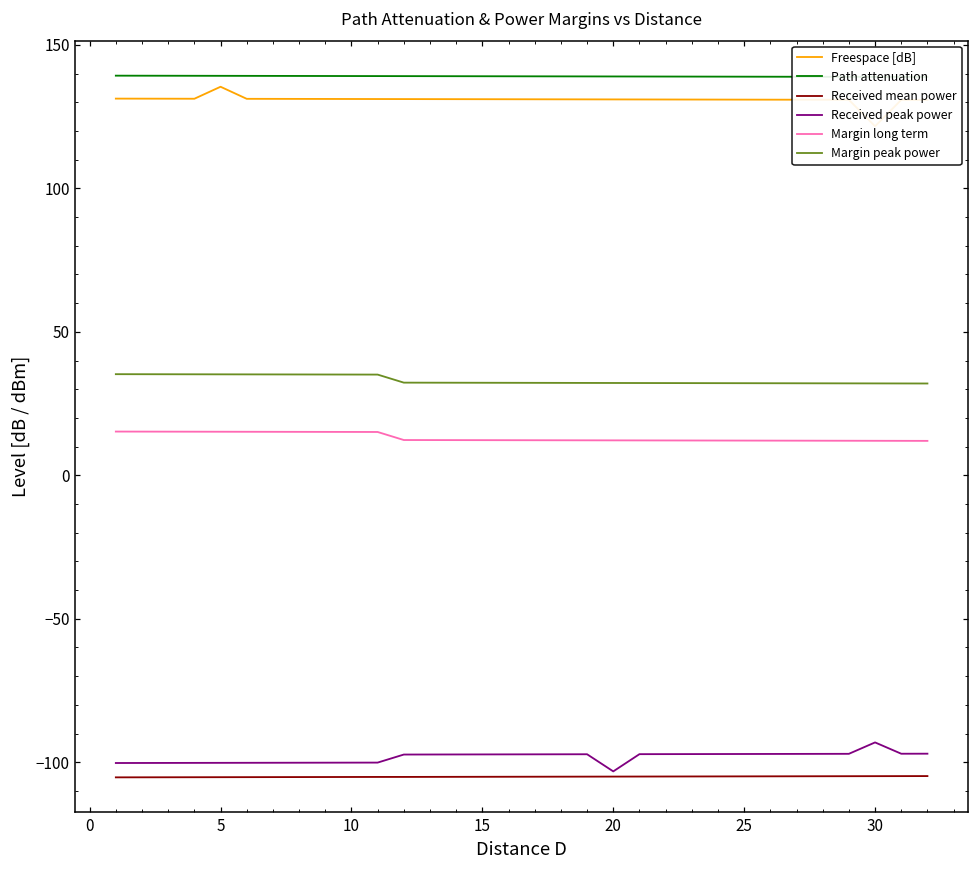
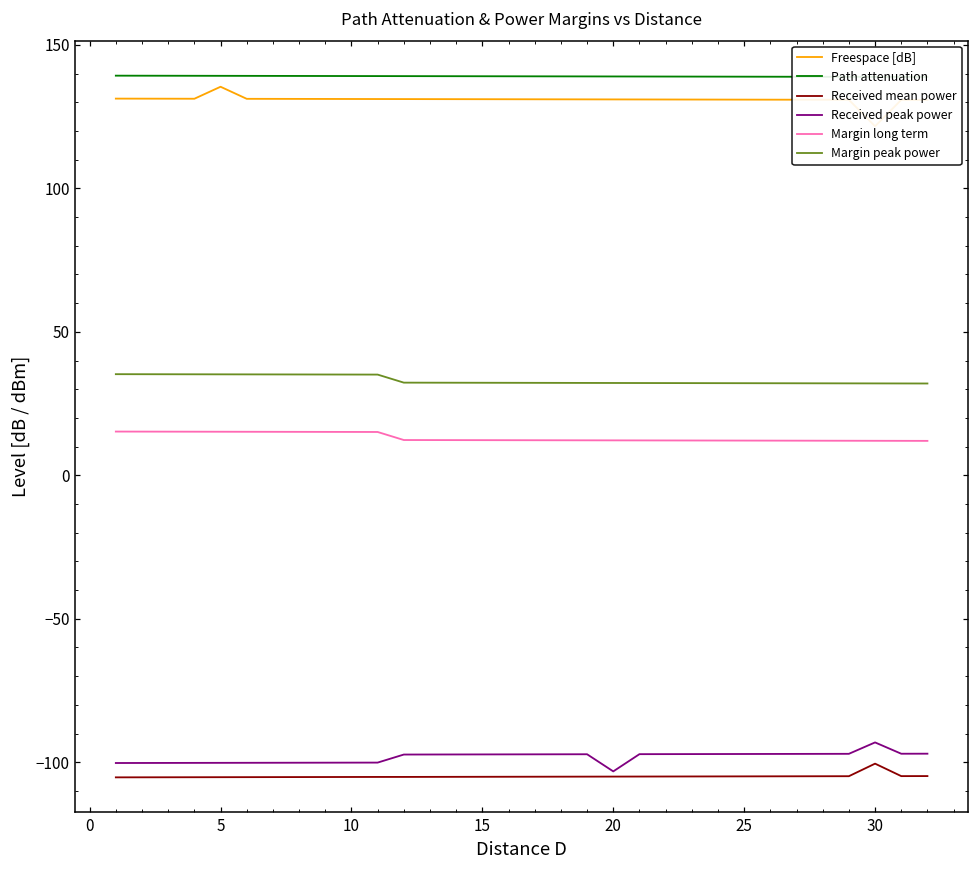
Received mean power, 30: -105 -> -100
